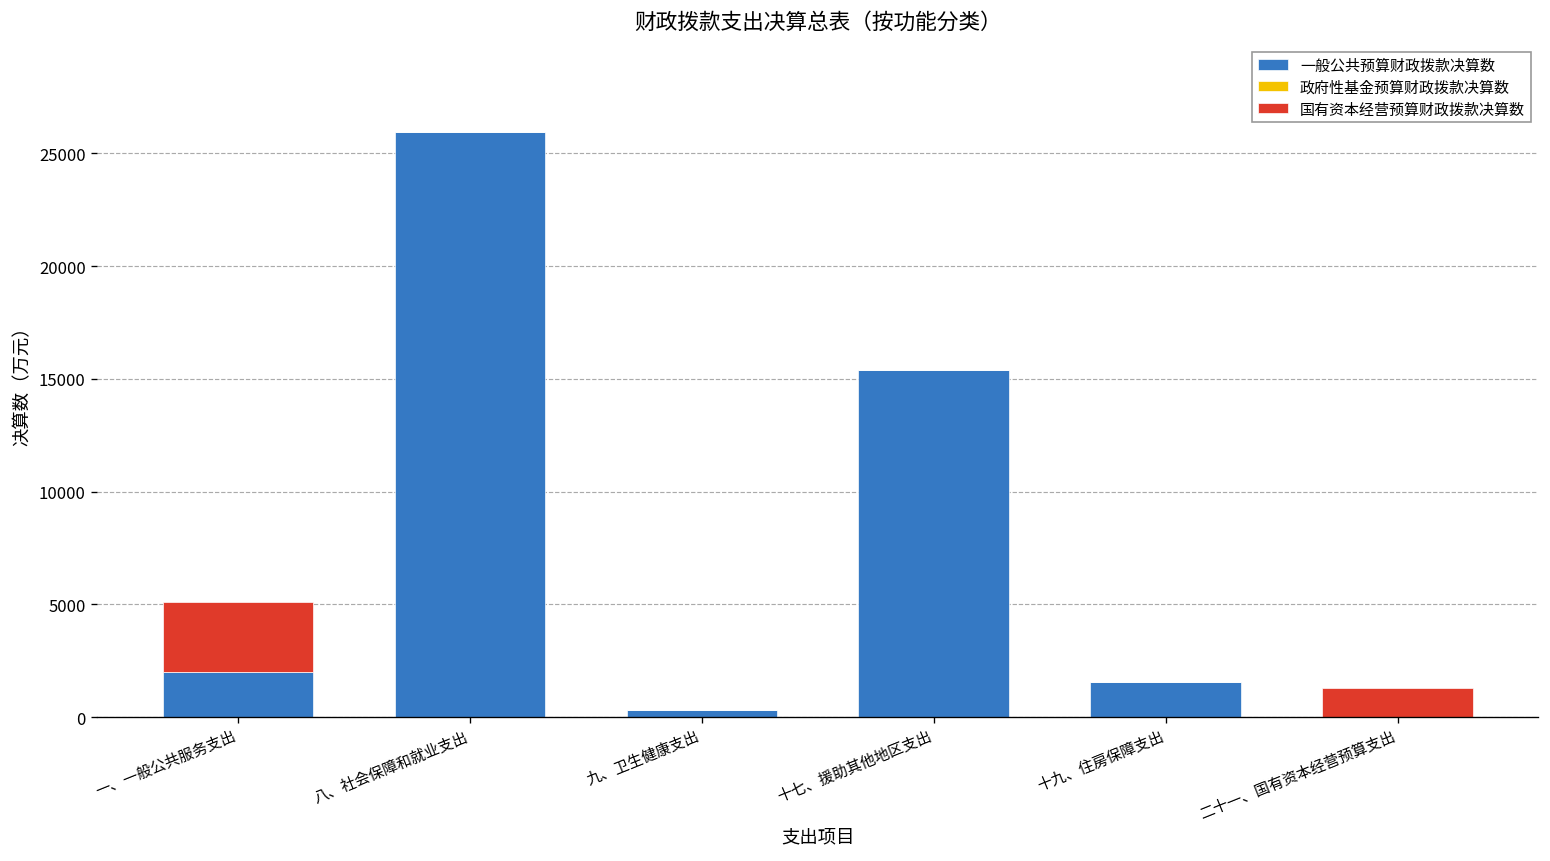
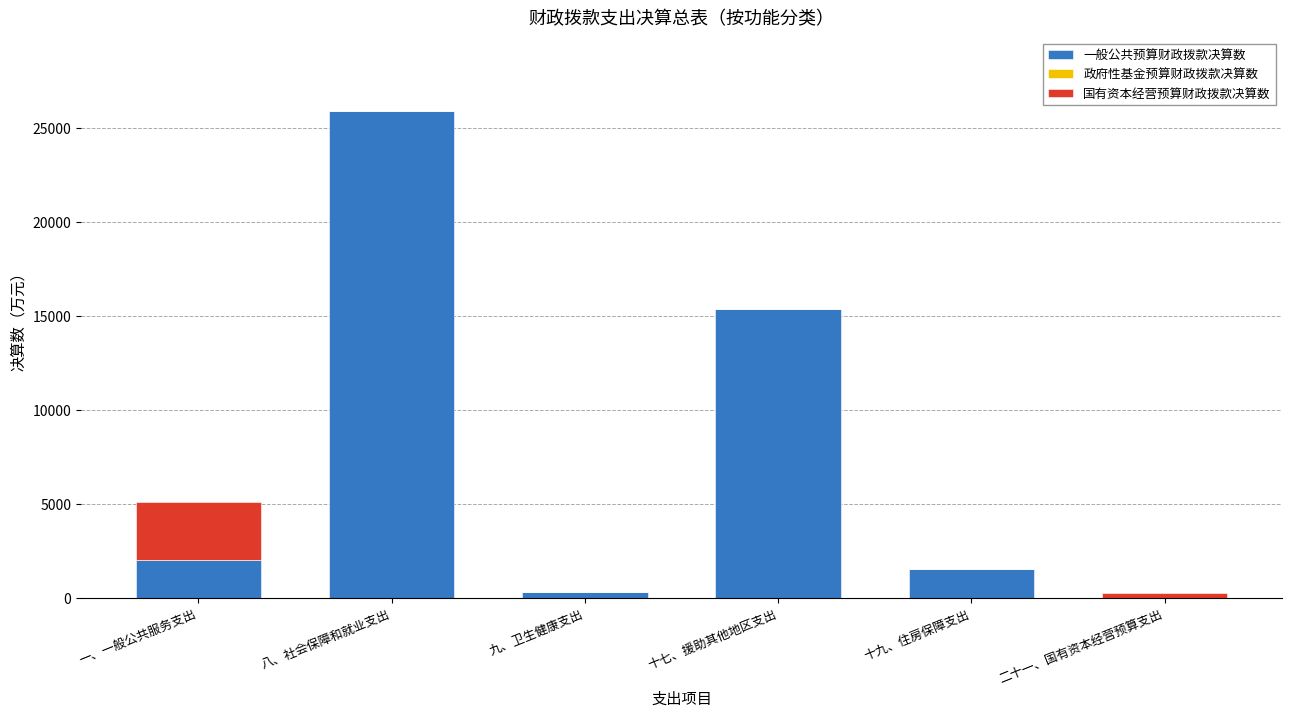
国有资本经营预算财政拨款决算数, 二十一、国有资本经营预算支出: 1300 -> 300
